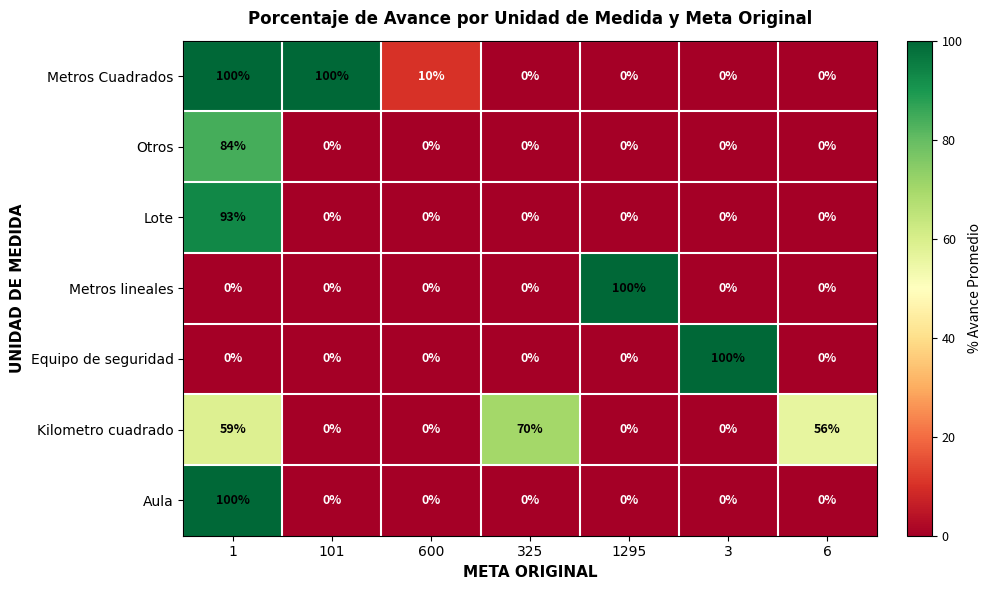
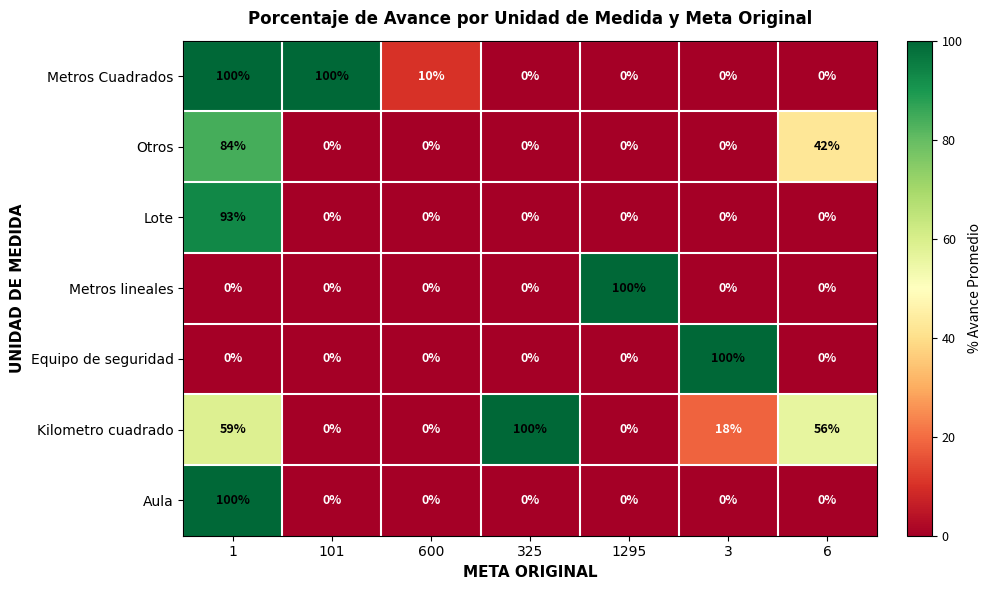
Otros, 6: 0% -> 42%
Kilometro cuadrado, 325: 70% -> 100%
Kilometro cuadrado, 3: 0% -> 18%
